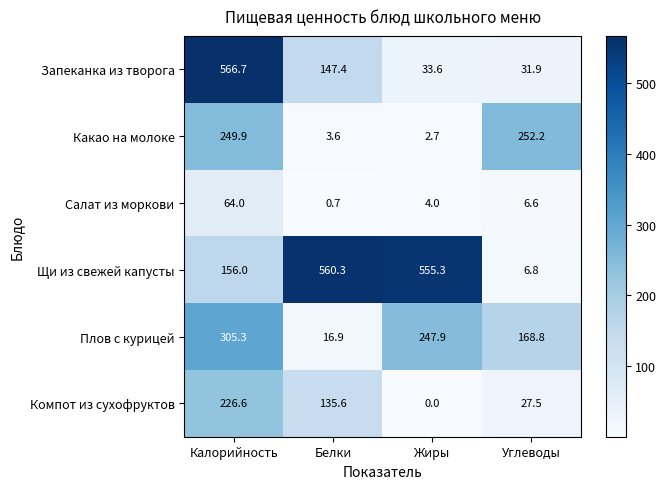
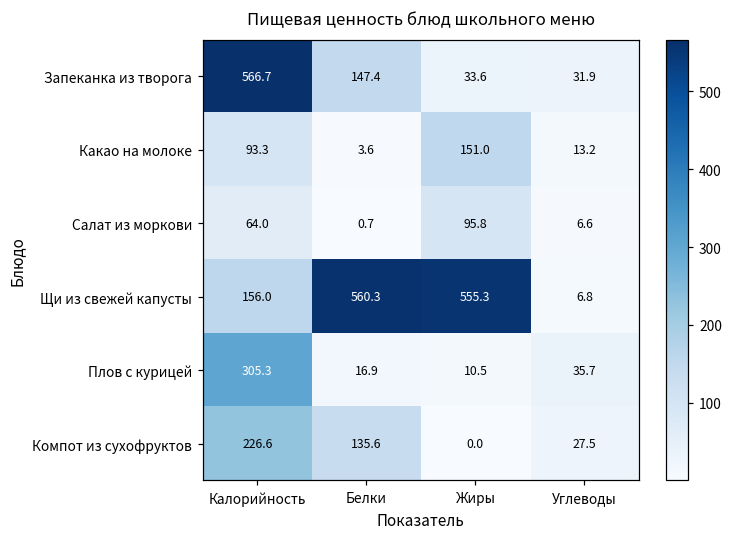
Какао на молоке, Калорийность: 249.9 -> 93.3
Какао на молоке, Жиры: 2.7 -> 151.0
Какао на молоке, Углеводы: 252.2 -> 13.2
Салат из моркови, Жиры: 4.0 -> 95.8
Плов с курицей, Жиры: 247.9 -> 10.5
Плов с курицей, Углеводы: 168.8 -> 35.7
